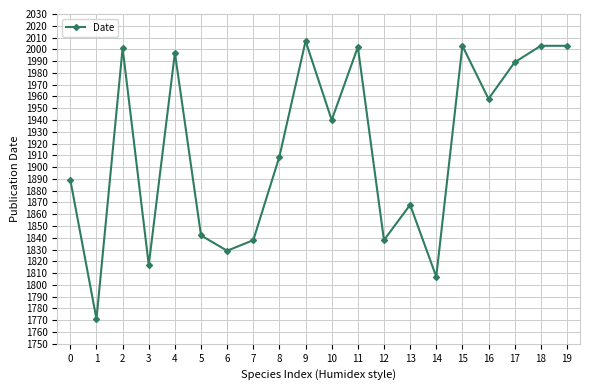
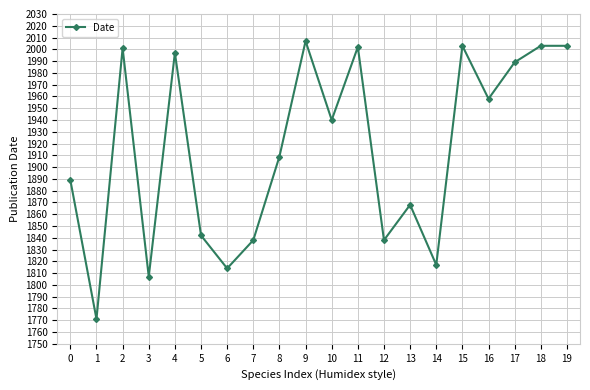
3: 1817 -> 1807
6: 1829 -> 1814
14: 1807 -> 1817
